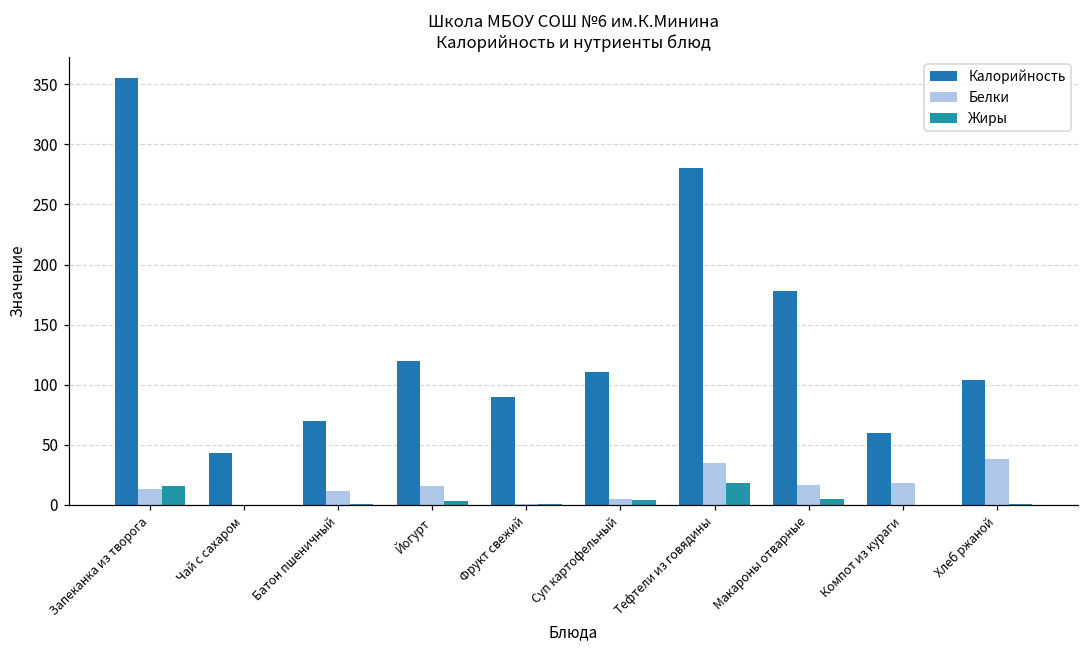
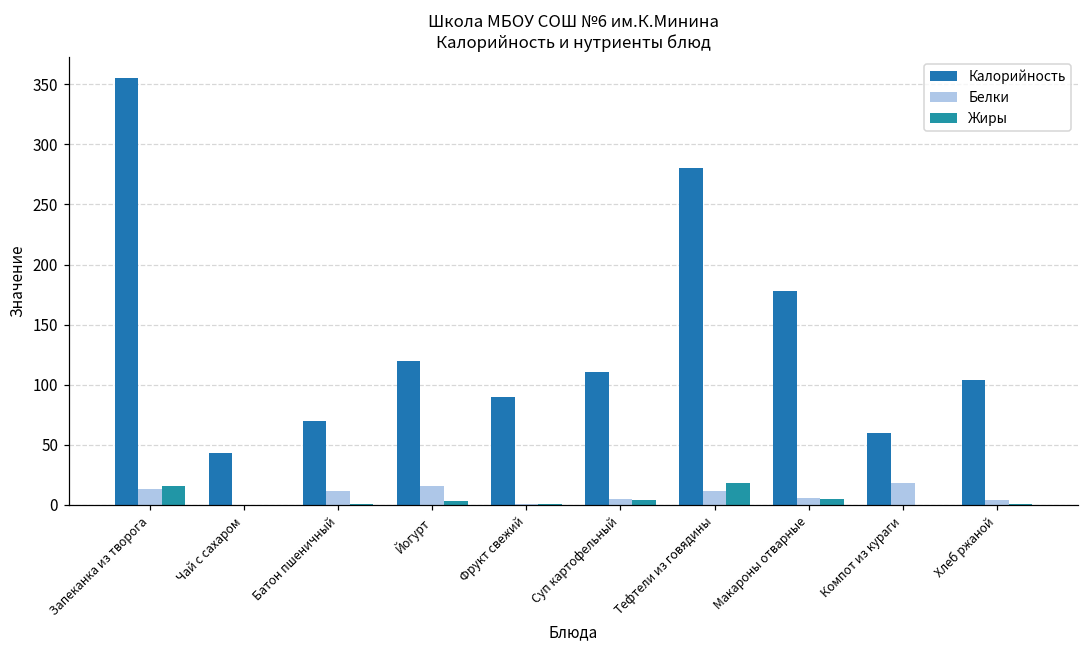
Белки, Тефтели из говядины: 35 -> 12
Белки, Макароны отварные: 17 -> 5
Белки, Хлеб ржаной: 38 -> 4
